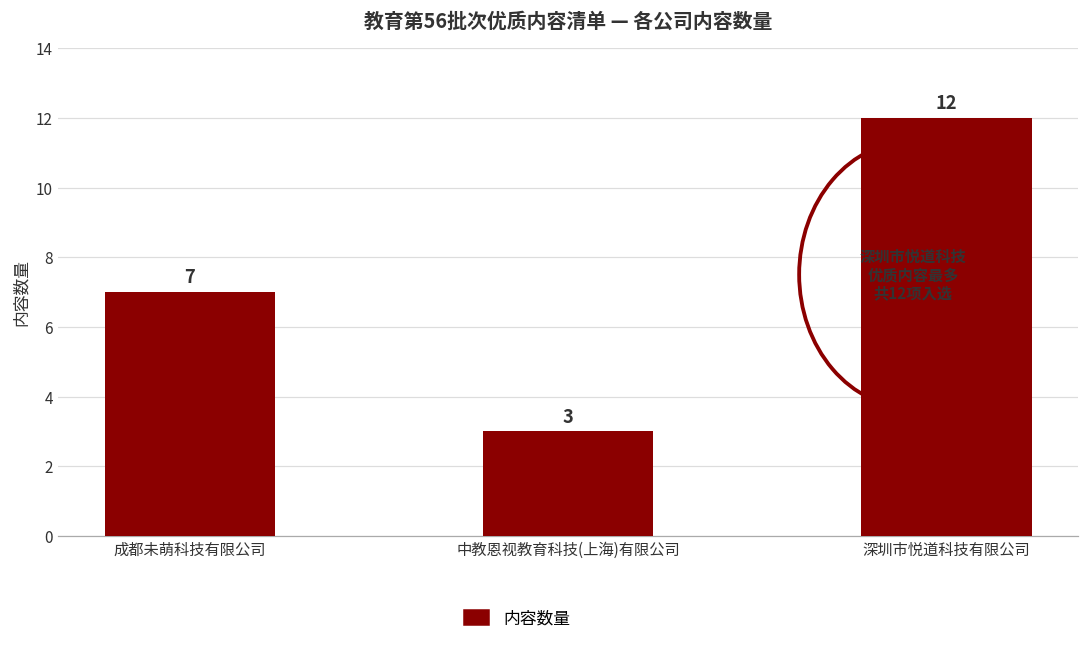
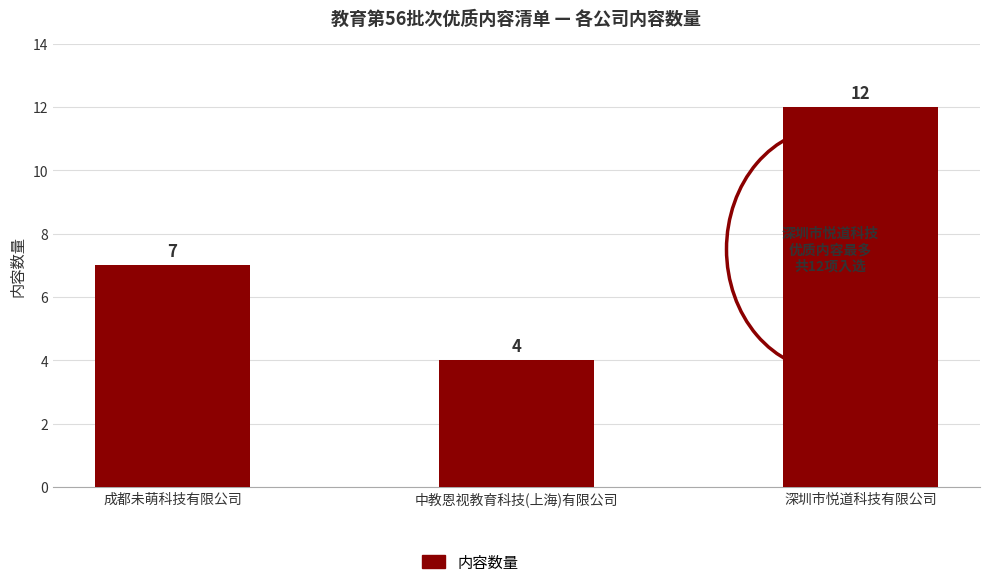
中教恩视教育科技(上海)有限公司: 3 -> 4
